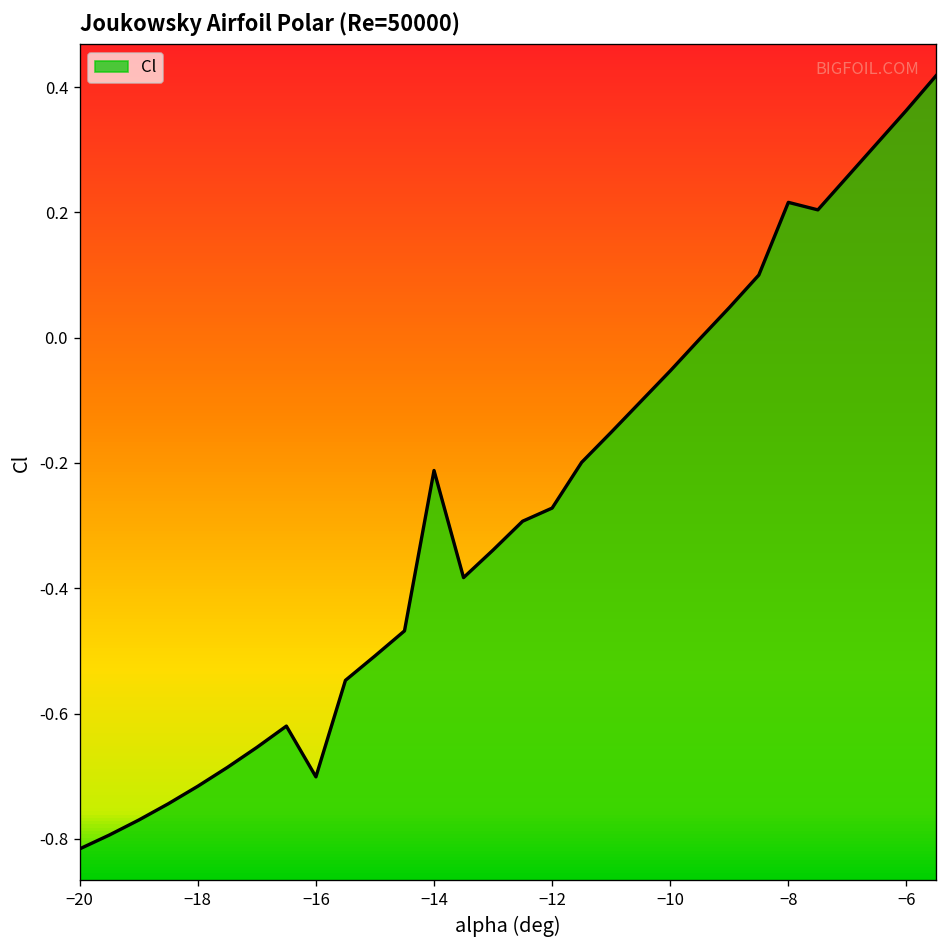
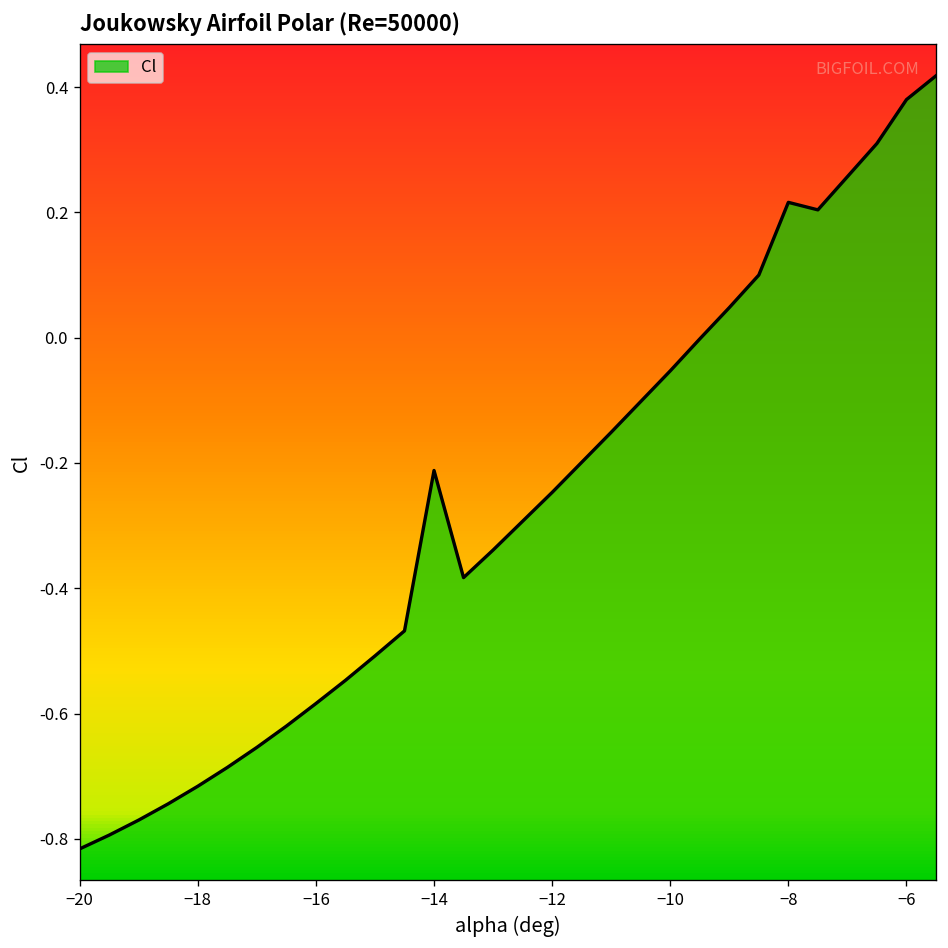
−16: -0.70 -> -0.58
−12: -0.27 -> -0.25
−6: 0.36 -> 0.38
